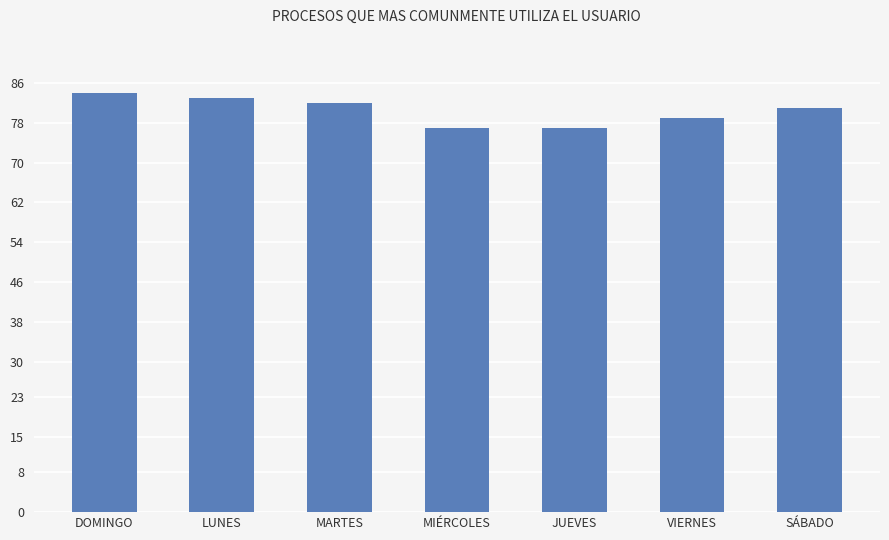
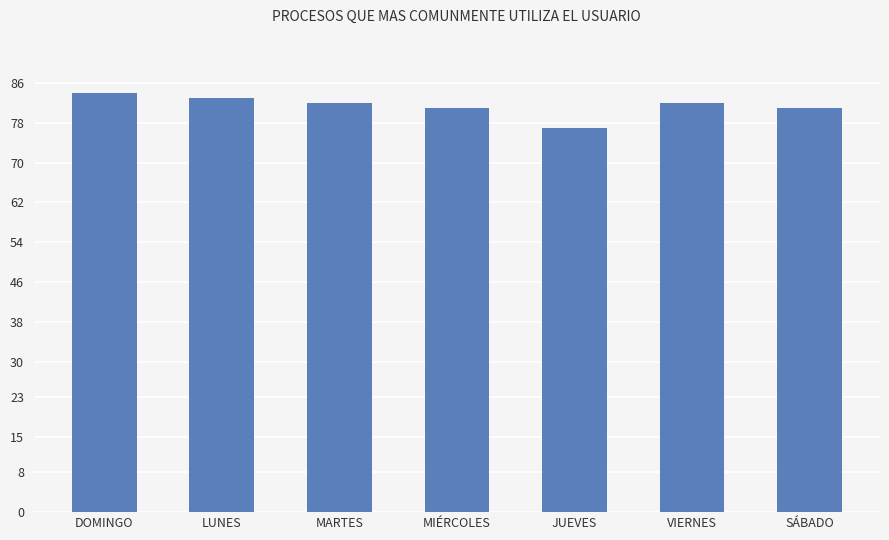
MIÉRCOLES: 77 -> 81
VIERNES: 79 -> 82
